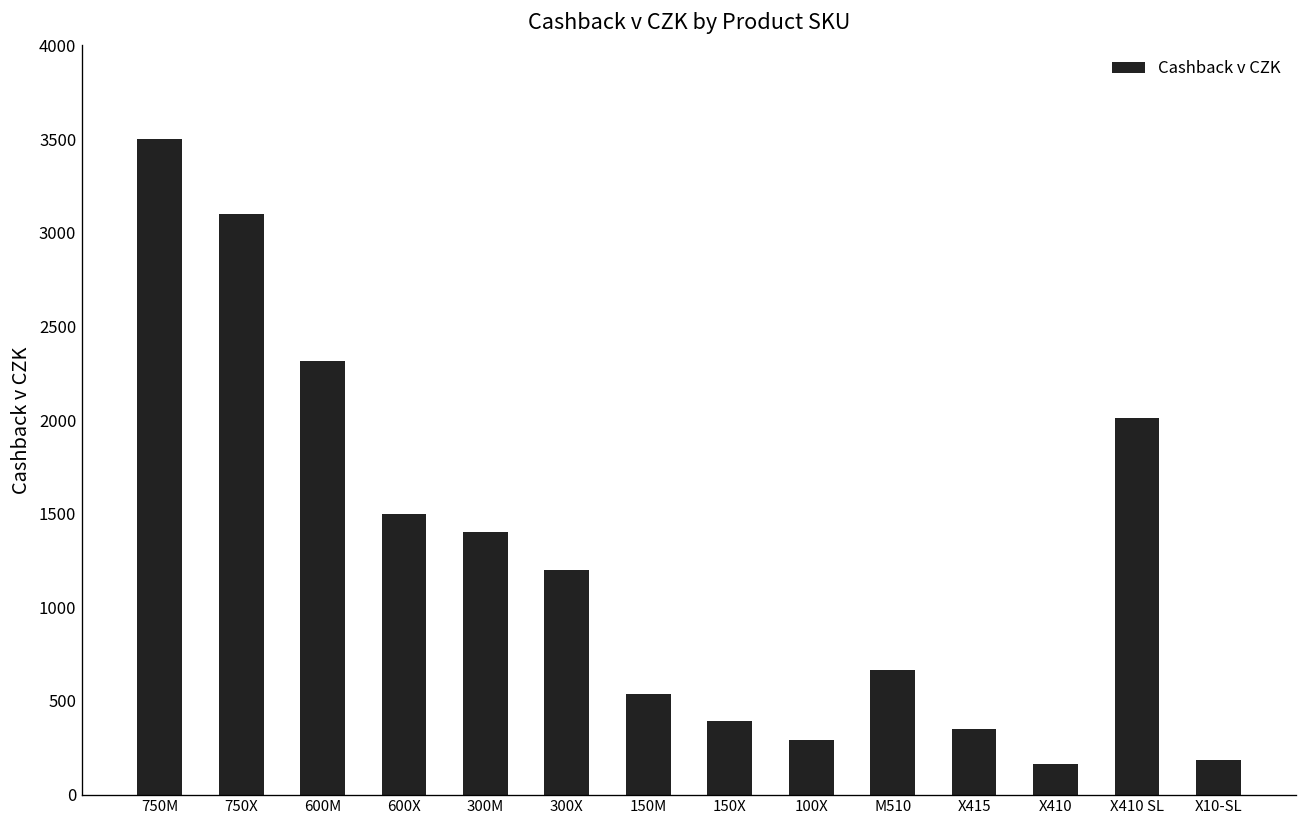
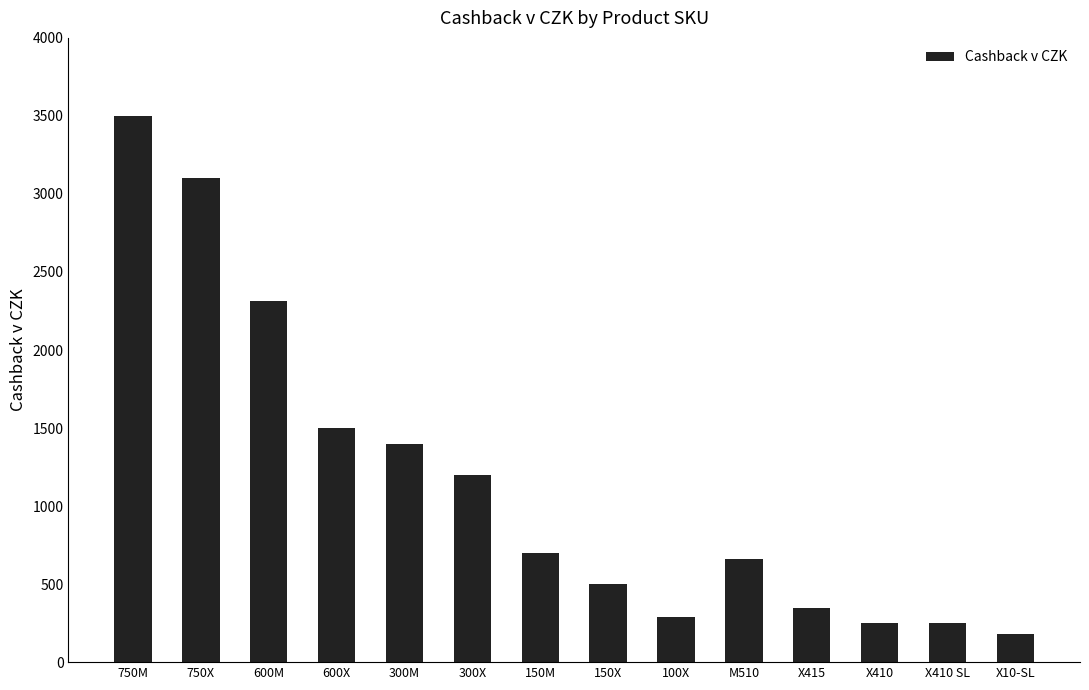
150M: 540 -> 700
150X: 390 -> 500
X410: 160 -> 250
X410 SL: 2010 -> 250
